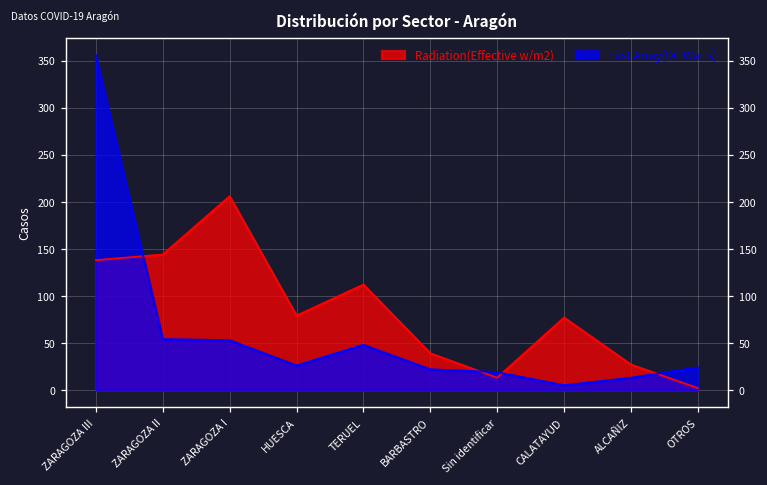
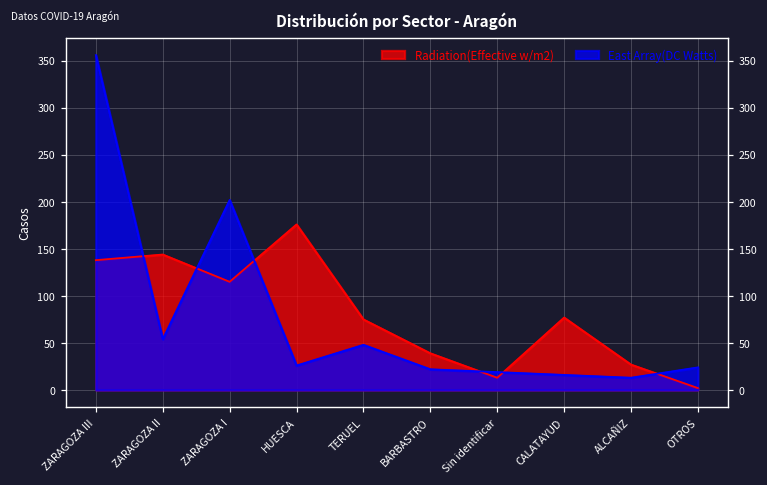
Radiation(Effective w/m2), ZARAGOZA I: 210 -> 120
East Array(DC Watts), ZARAGOZA I: 50 -> 200
Radiation(Effective w/m2), HUESCA: 80 -> 180
Radiation(Effective w/m2), TERUEL: 110 -> 80
East Array(DC Watts), CALATAYUD: 10 -> 20
